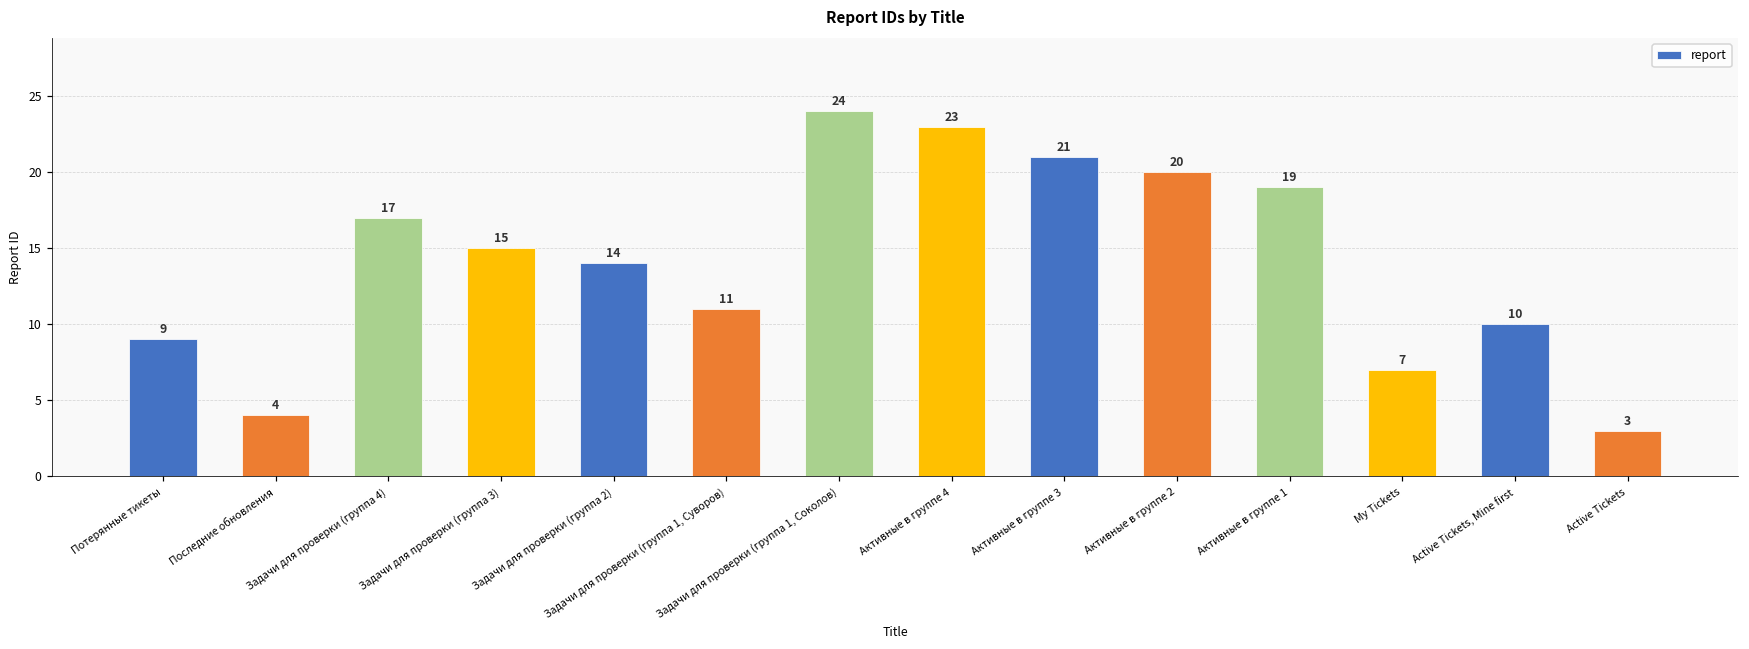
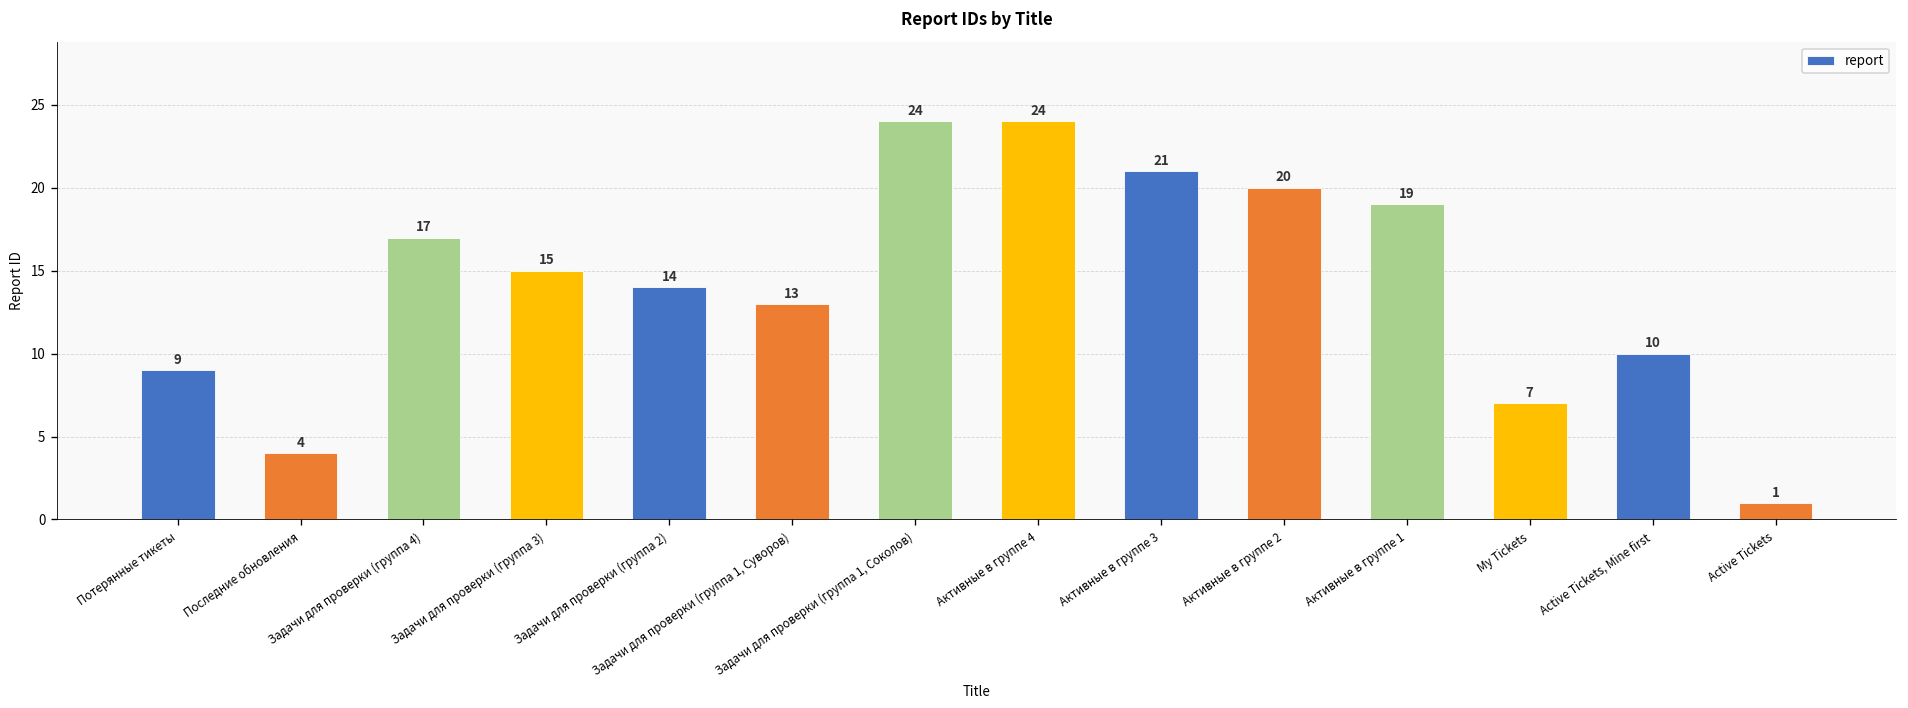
Задачи для проверки (группа 1, Суворов): 11 -> 13
Активные в группе 4: 23 -> 24
Active Tickets: 3 -> 1
